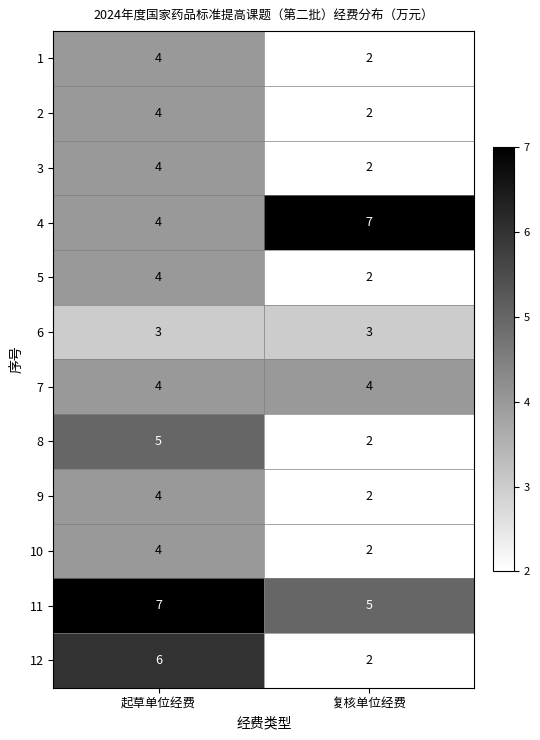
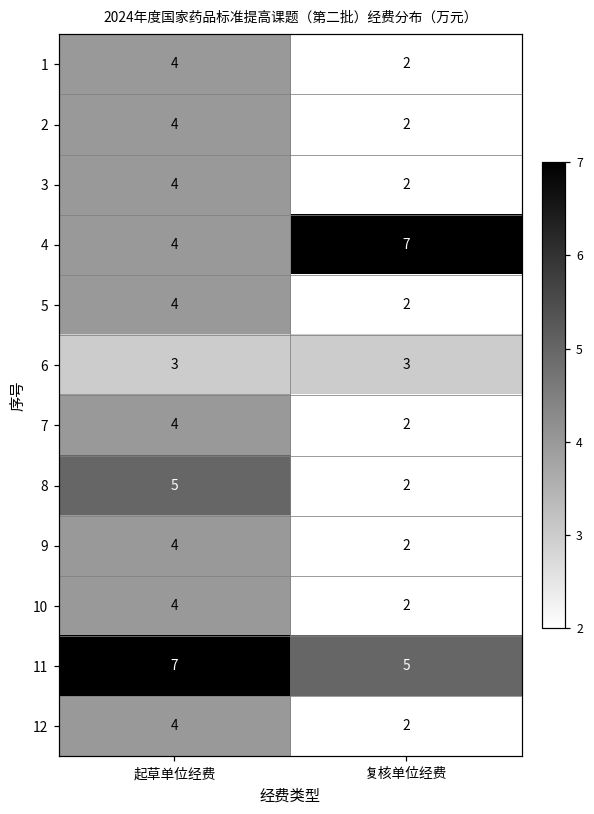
7, 复核单位经费: 4 -> 2
12, 起草单位经费: 6 -> 4
